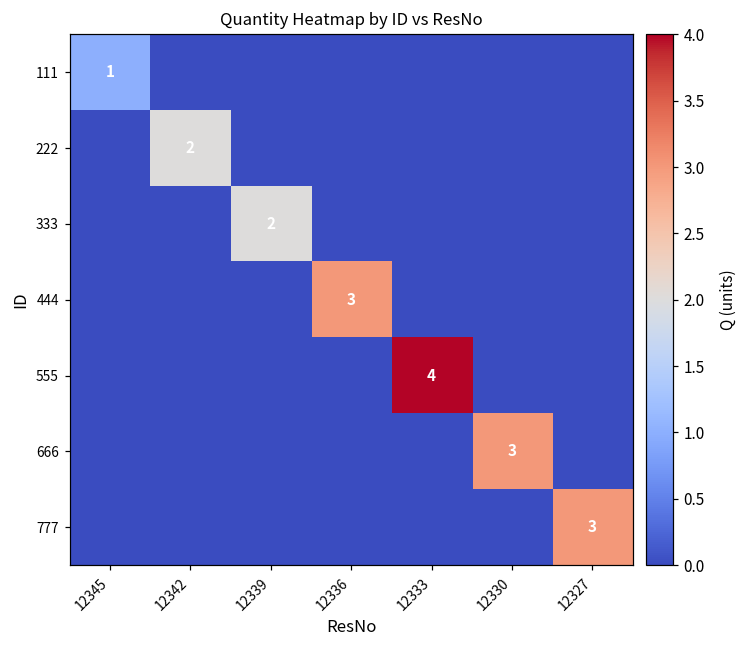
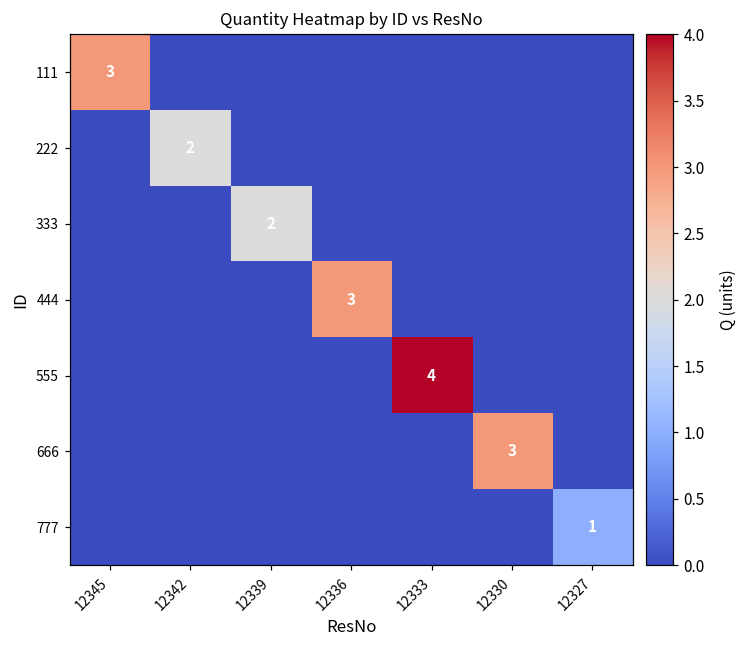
111, 12345: 1 -> 3
777, 12327: 3 -> 1
